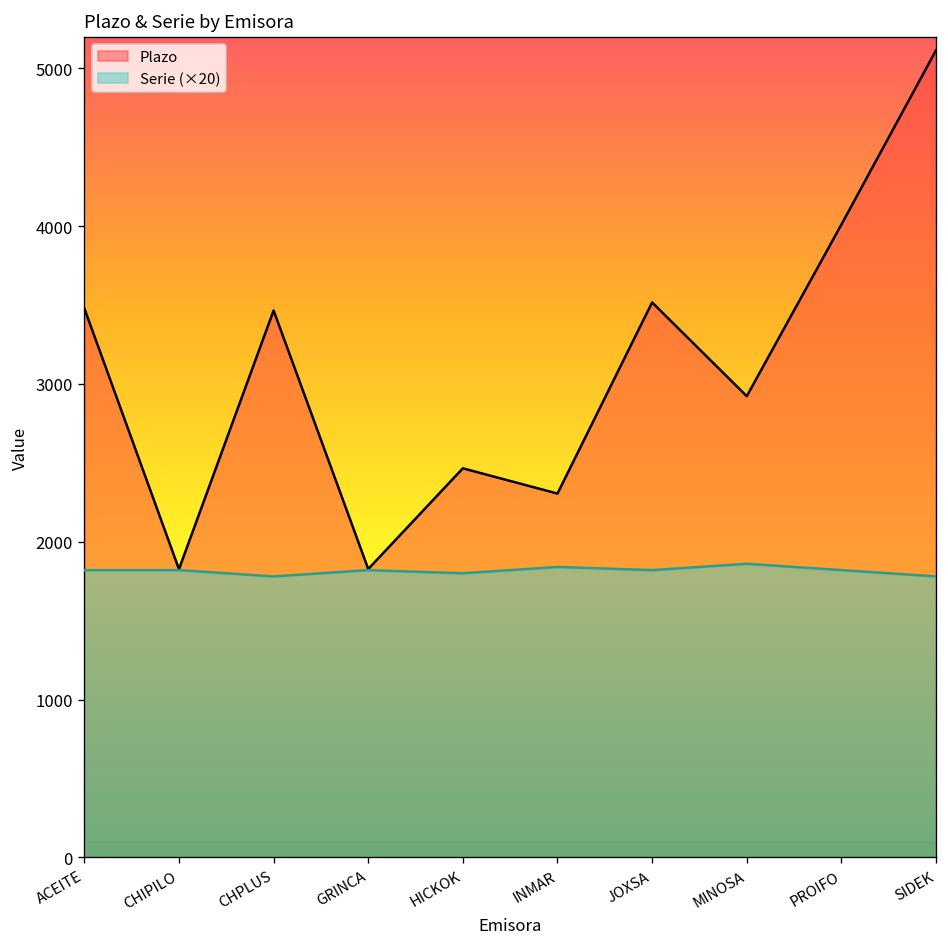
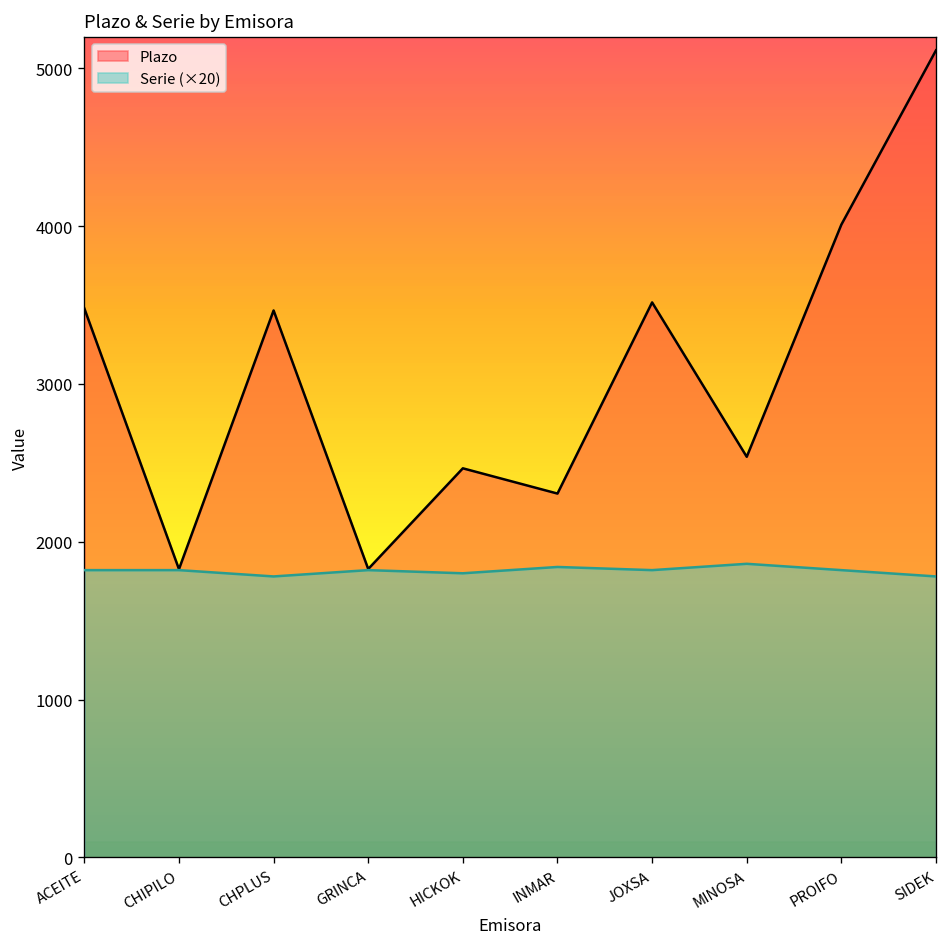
Plazo, MINOSA: 2920 -> 2540
